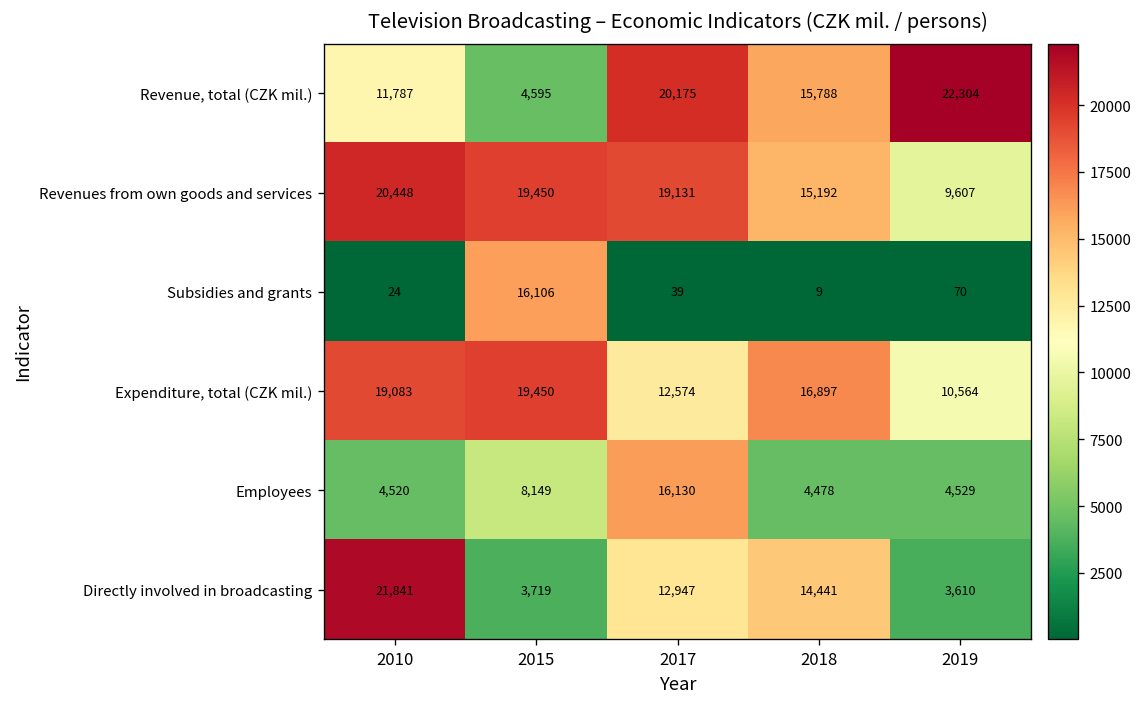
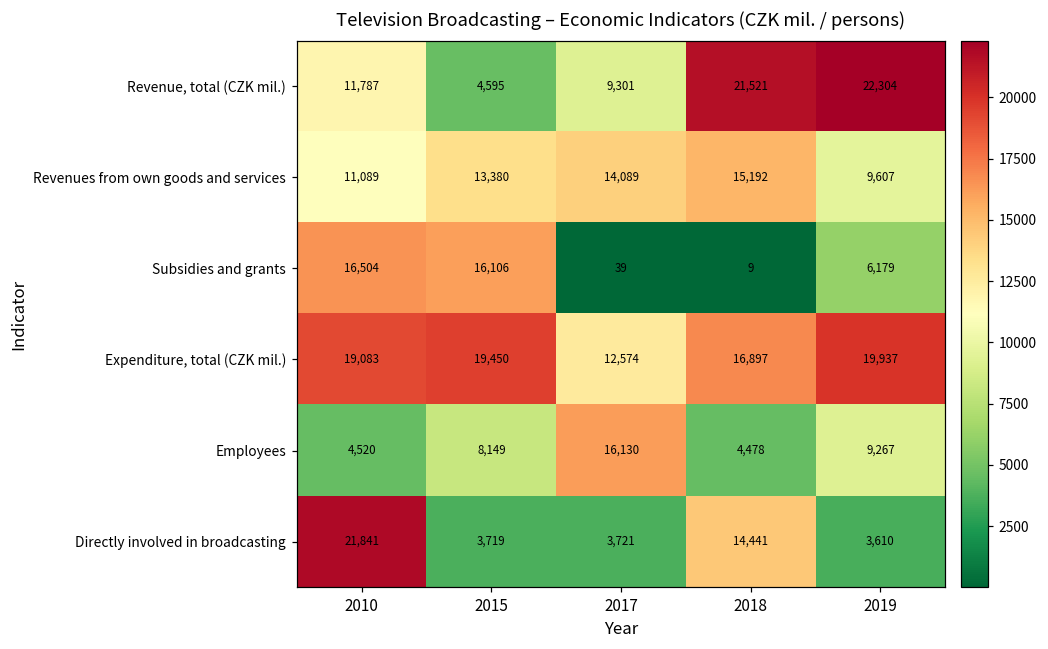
Revenue, total (CZK mil.), 2017: 20,175 -> 9,301
Revenue, total (CZK mil.), 2018: 15,788 -> 21,521
Revenues from own goods and services, 2010: 20,448 -> 11,089
Revenues from own goods and services, 2015: 19,450 -> 13,380
Revenues from own goods and services, 2017: 19,131 -> 14,089
Subsidies and grants, 2010: 24 -> 16,504
Subsidies and grants, 2019: 70 -> 6,179
Expenditure, total (CZK mil.), 2019: 10,564 -> 19,937
Employees, 2019: 4,529 -> 9,267
Directly involved in broadcasting, 2017: 12,947 -> 3,721
